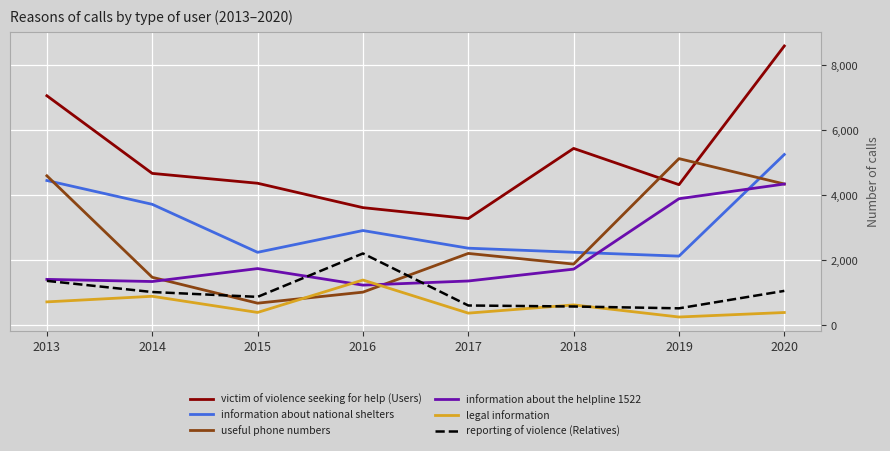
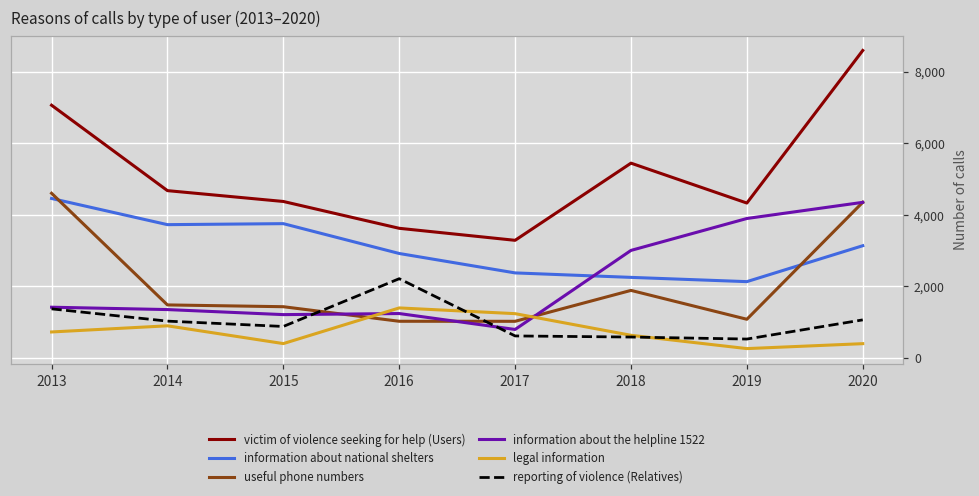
information about national shelters, 2015: 2,200 -> 3,700
useful phone numbers, 2015: 700 -> 1,400
information about the helpline 1522, 2015: 1,700 -> 1,200
useful phone numbers, 2017: 2,200 -> 1,000
information about the helpline 1522, 2017: 1,400 -> 800
legal information, 2017: 400 -> 1,200
information about the helpline 1522, 2018: 1,700 -> 3,000
useful phone numbers, 2019: 5,100 -> 1,100
information about national shelters, 2020: 5,300 -> 3,100
